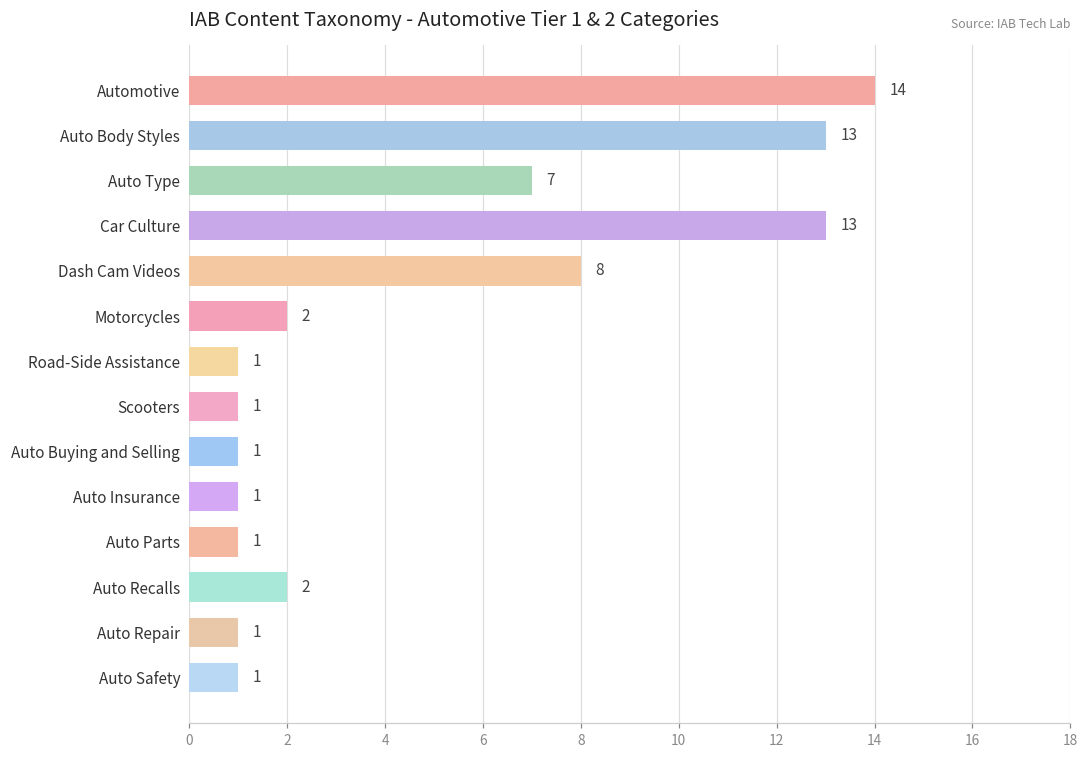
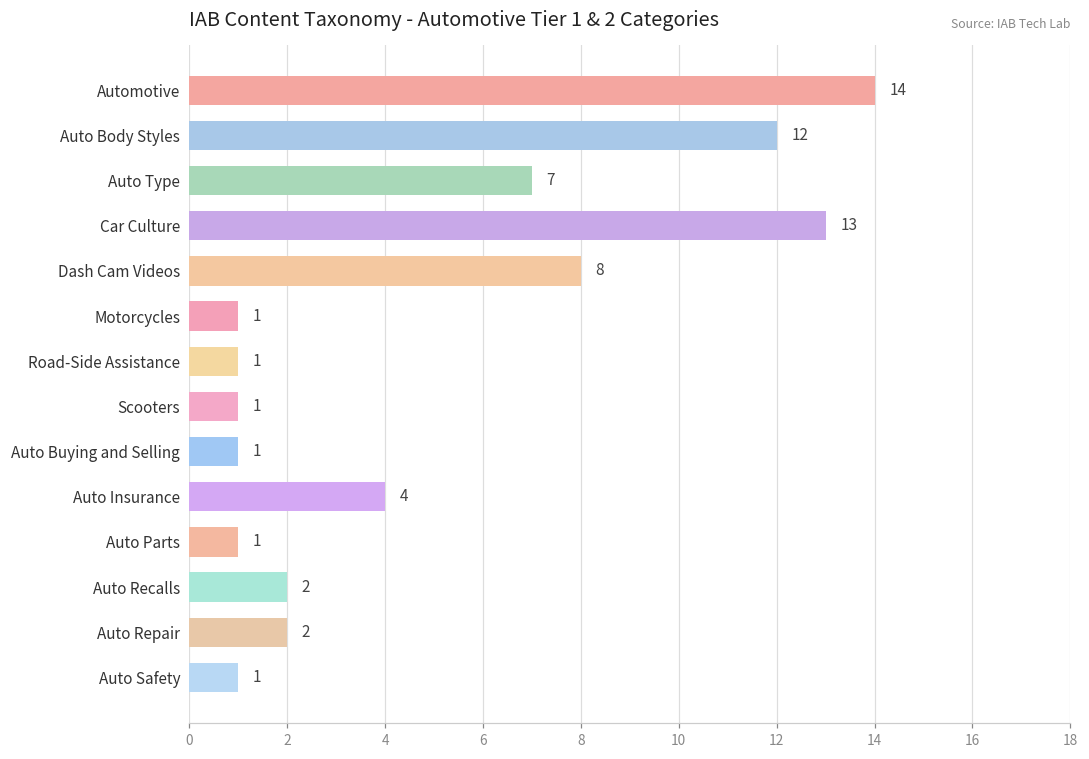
Auto Body Styles: 13 -> 12
Motorcycles: 2 -> 1
Auto Insurance: 1 -> 4
Auto Repair: 1 -> 2
